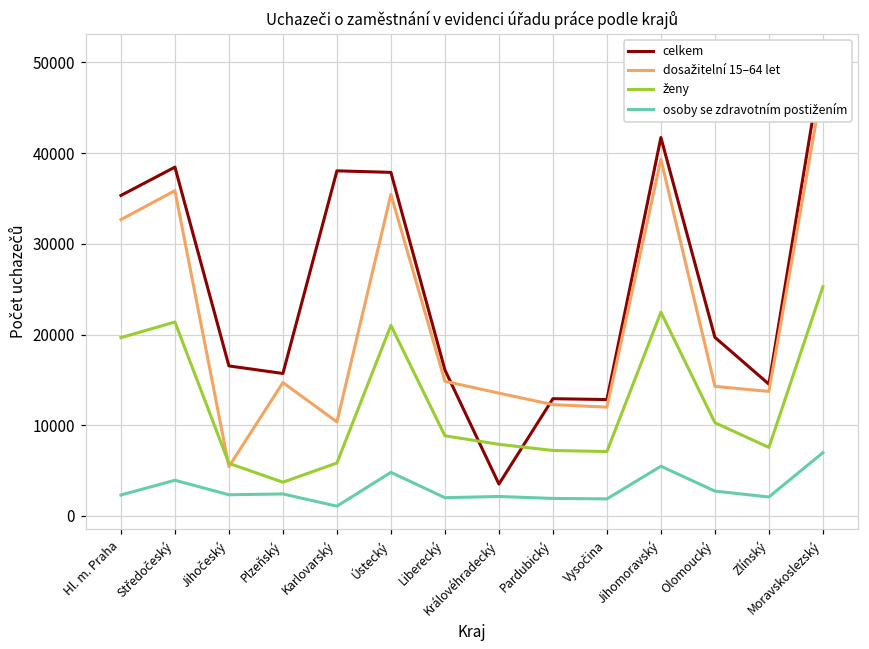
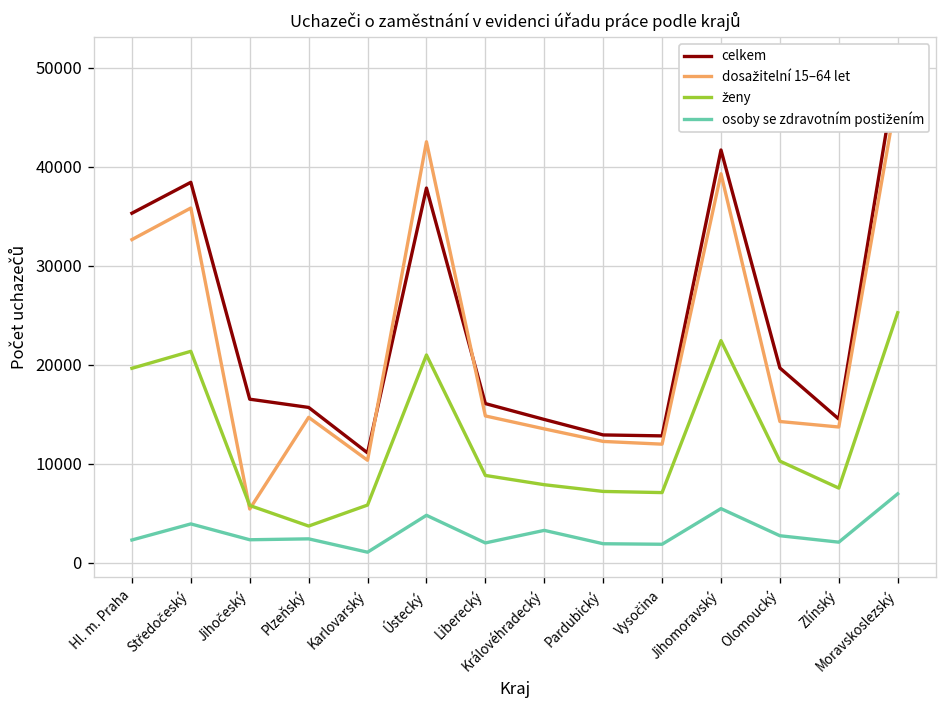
celkem, Karlovarský: 38000 -> 11000
dosažitelní 15–64 let, Ústecký: 35000 -> 43000
celkem, Královéhradecký: 4000 -> 14000
osoby se zdravotním postižením, Královéhradecký: 2000 -> 3000
